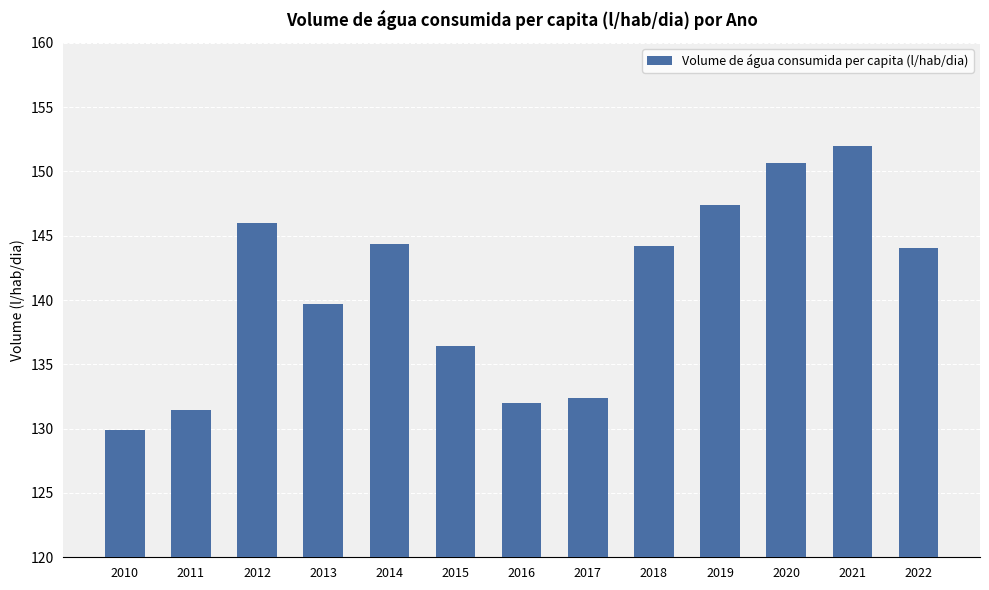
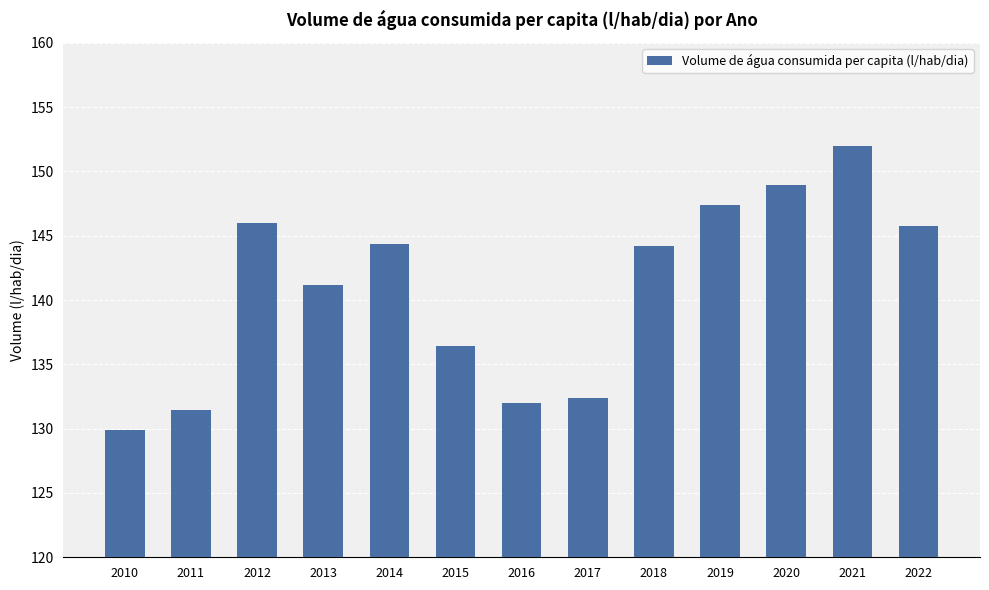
2013: 139.7 -> 141.2
2020: 150.6 -> 149.0
2022: 144.1 -> 145.7
